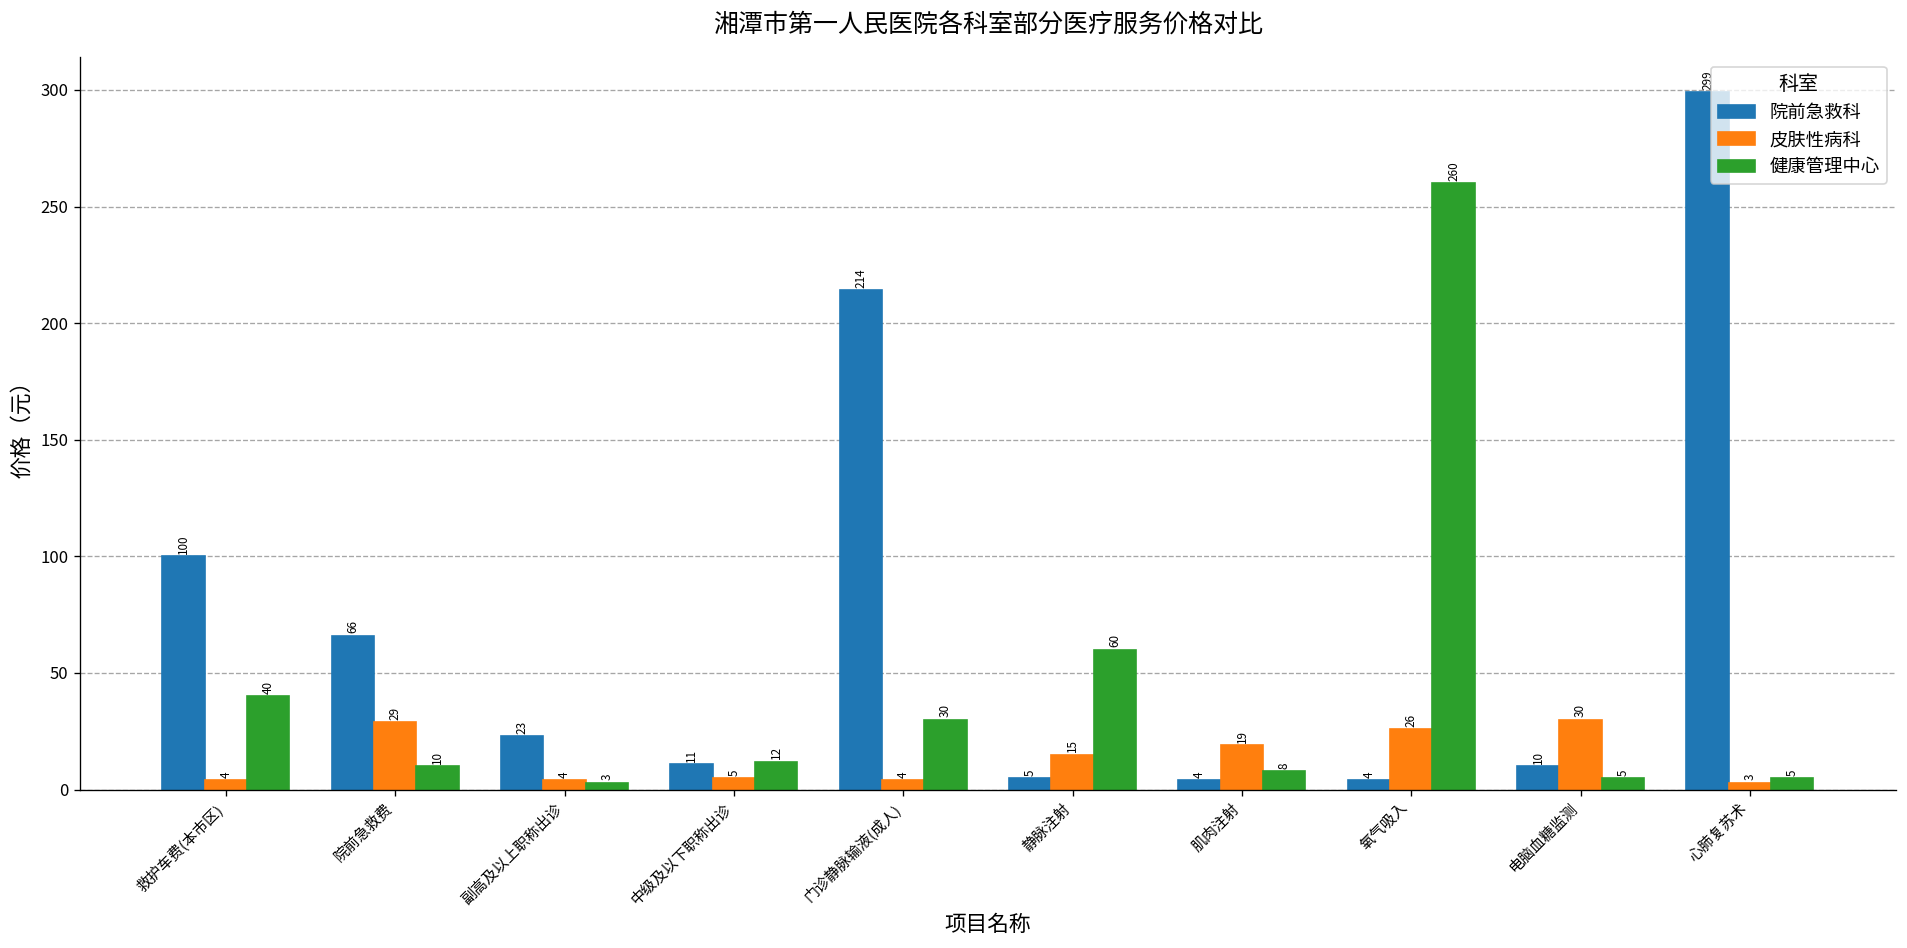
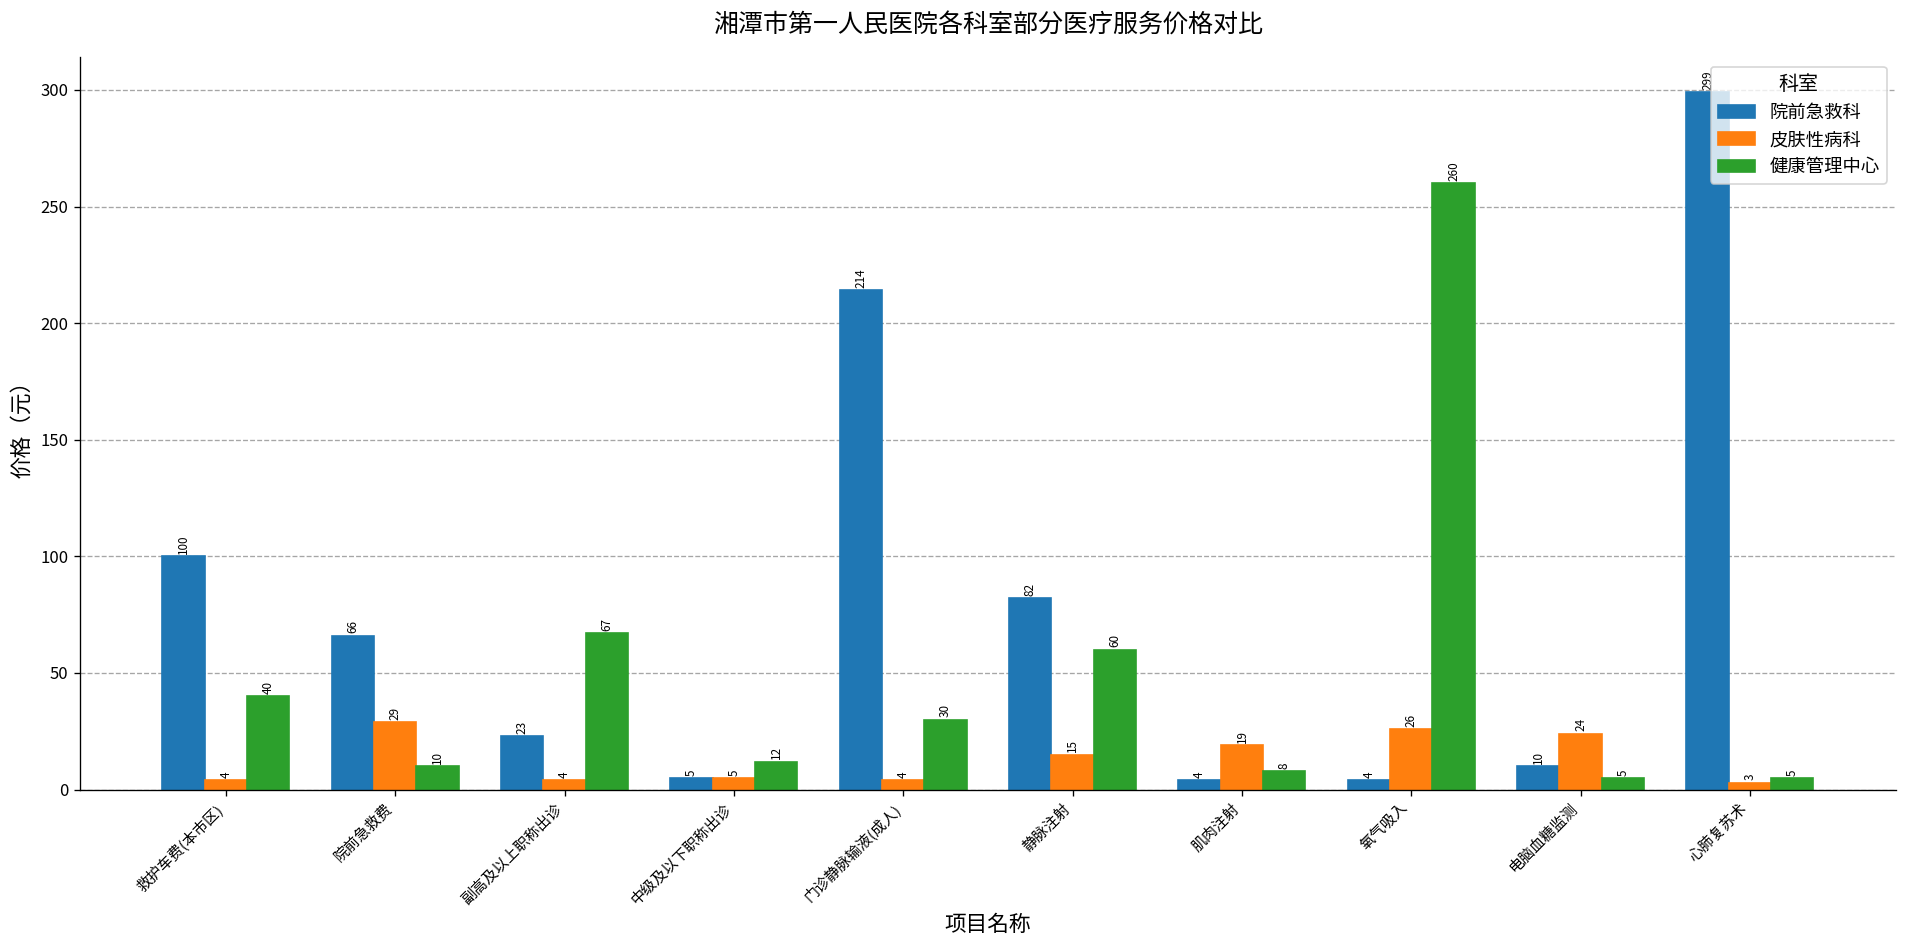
健康管理中心, 副高及以上职称出诊: 3 -> 67
院前急救科, 中级及以下职称出诊: 11 -> 5
院前急救科, 静脉注射: 5 -> 82
皮肤性病科, 电脑血糖监测: 30 -> 24
